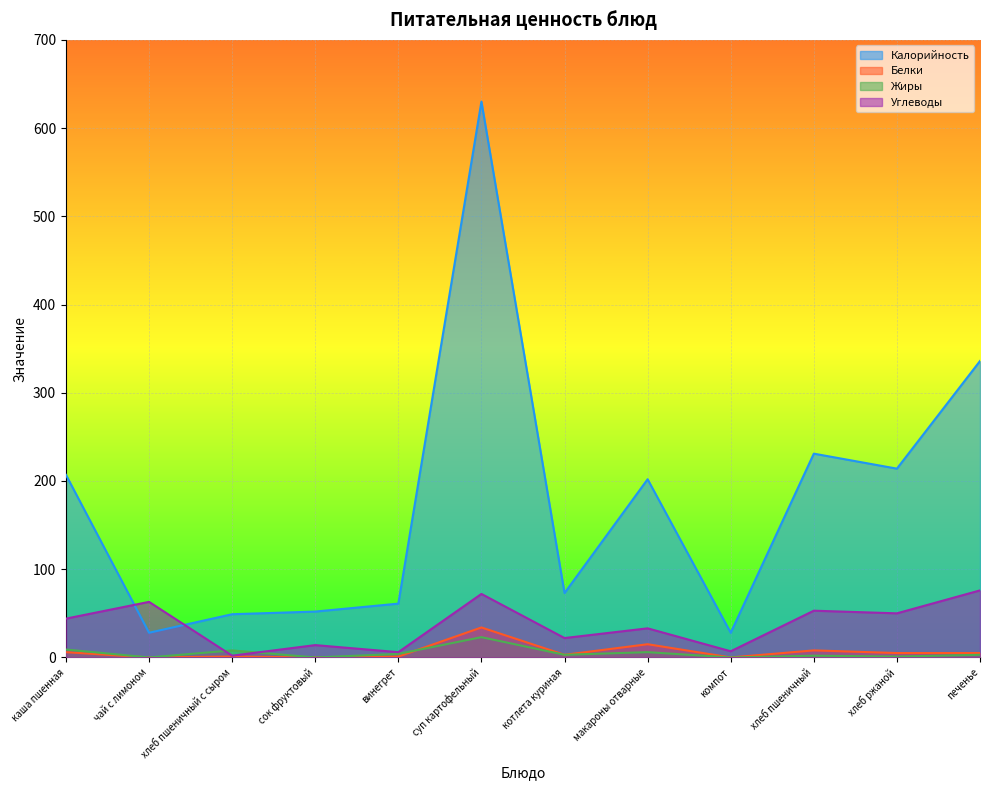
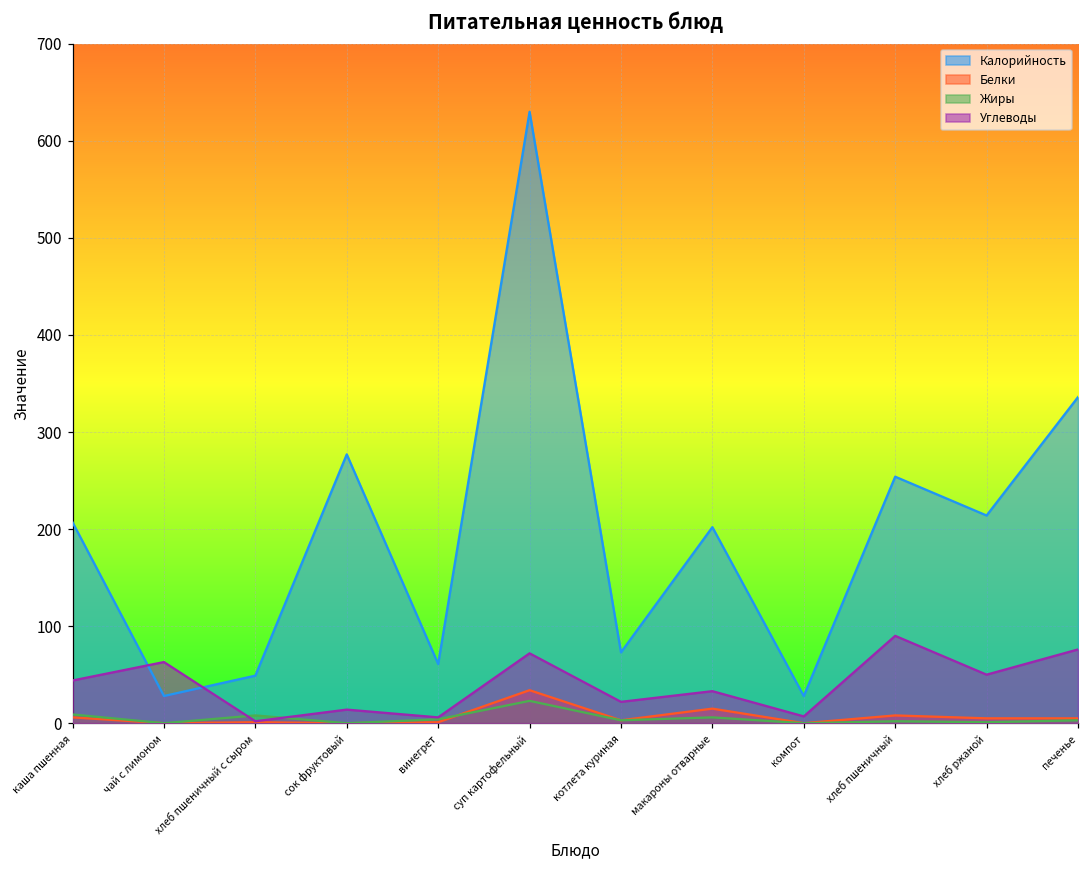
Калорийность, сок фруктовый: 50 -> 280
Калорийность, хлеб пшеничный: 230 -> 250
Углеводы, хлеб пшеничный: 50 -> 90
